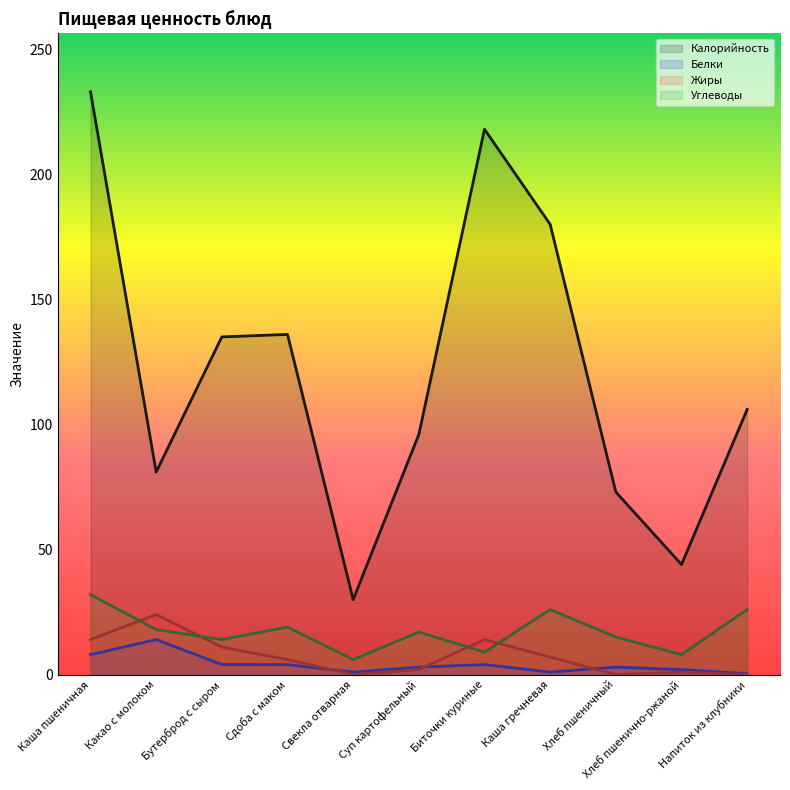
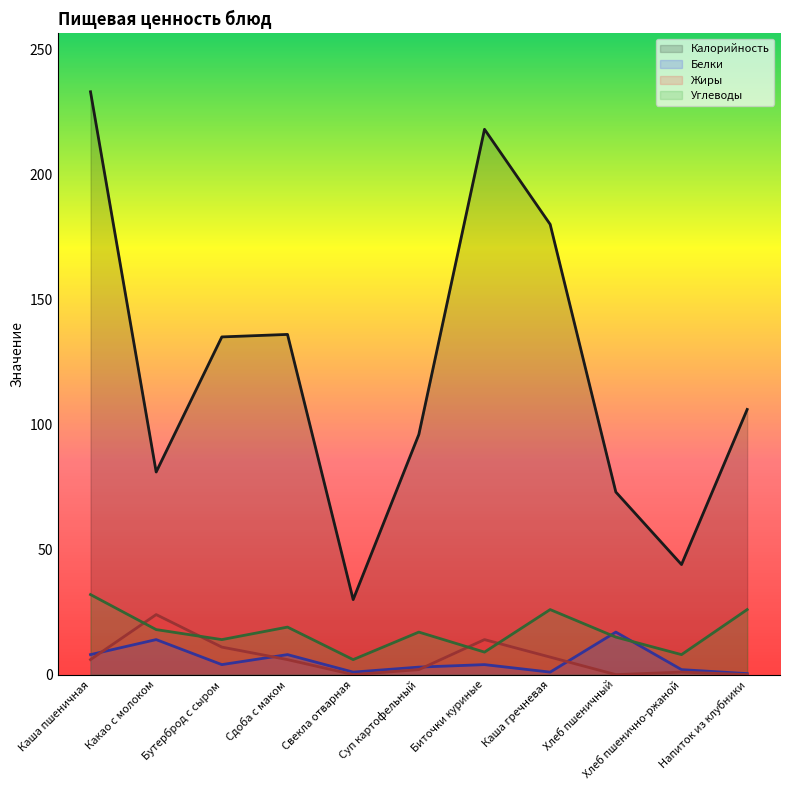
Жиры, Каша пшеничная: 14 -> 6
Белки, Сдоба с маком: 4 -> 8
Белки, Хлеб пшеничный: 3 -> 17
